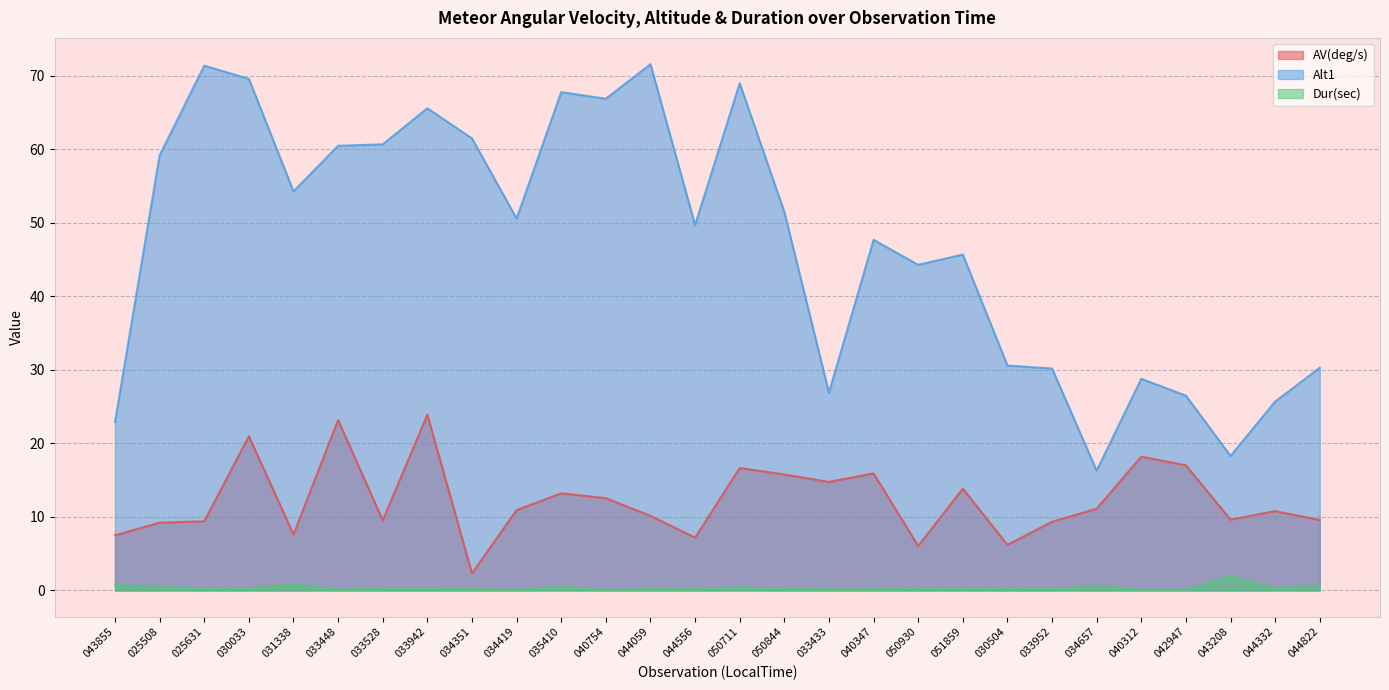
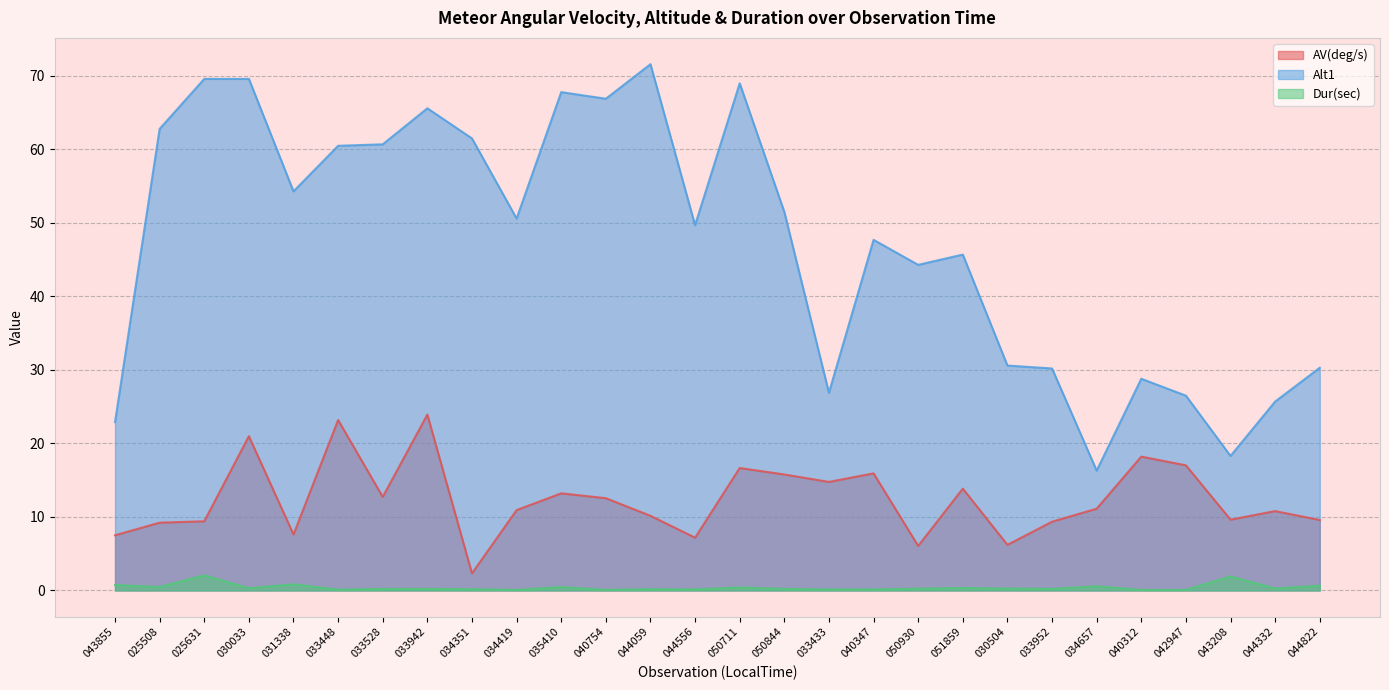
Alt1, 025508: 59 -> 63
Alt1, 025631: 71 -> 70
Dur(sec), 025631: 0 -> 2
AV(deg/s), 033528: 10 -> 13
